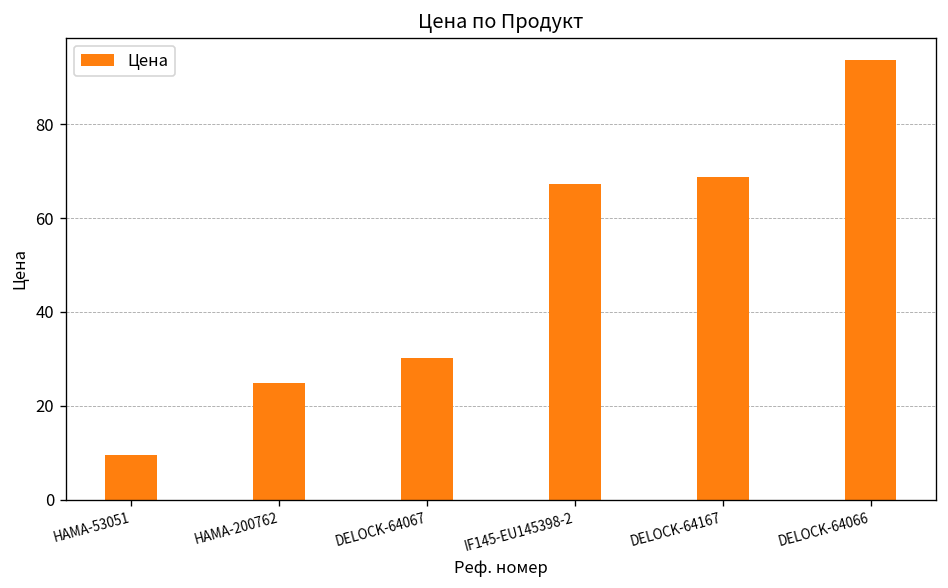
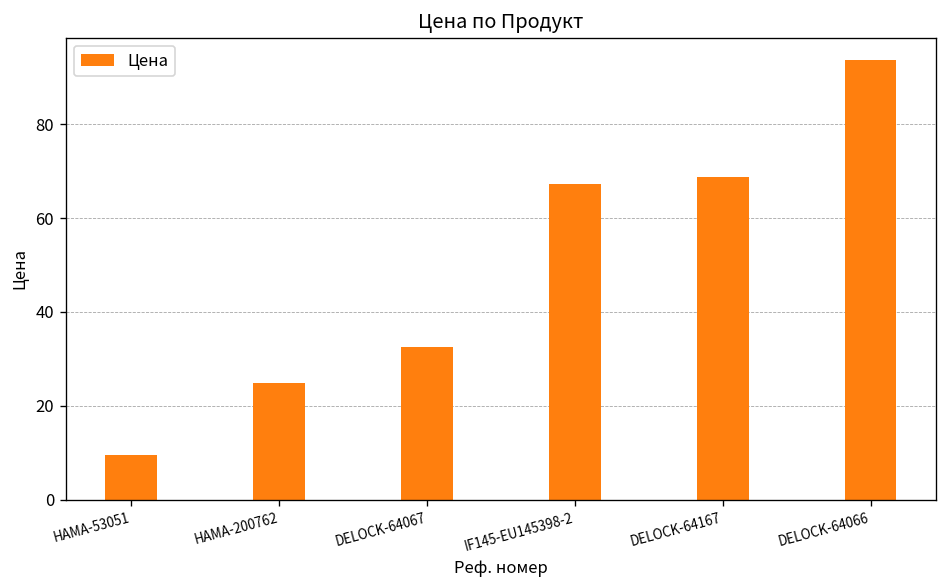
DELOCK-64067: 30 -> 33
